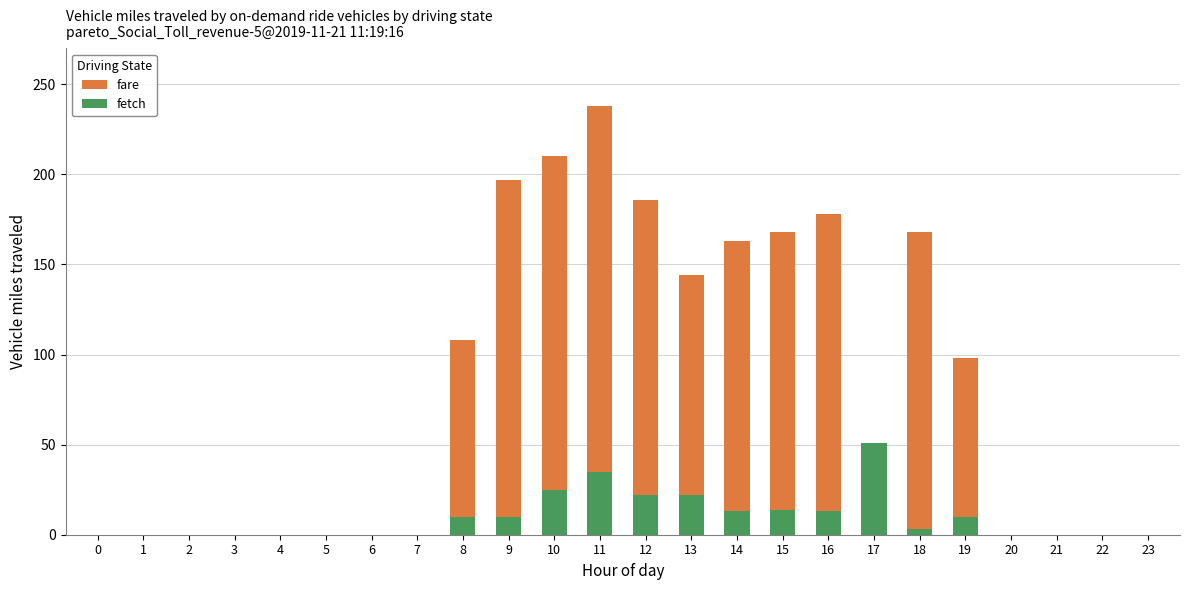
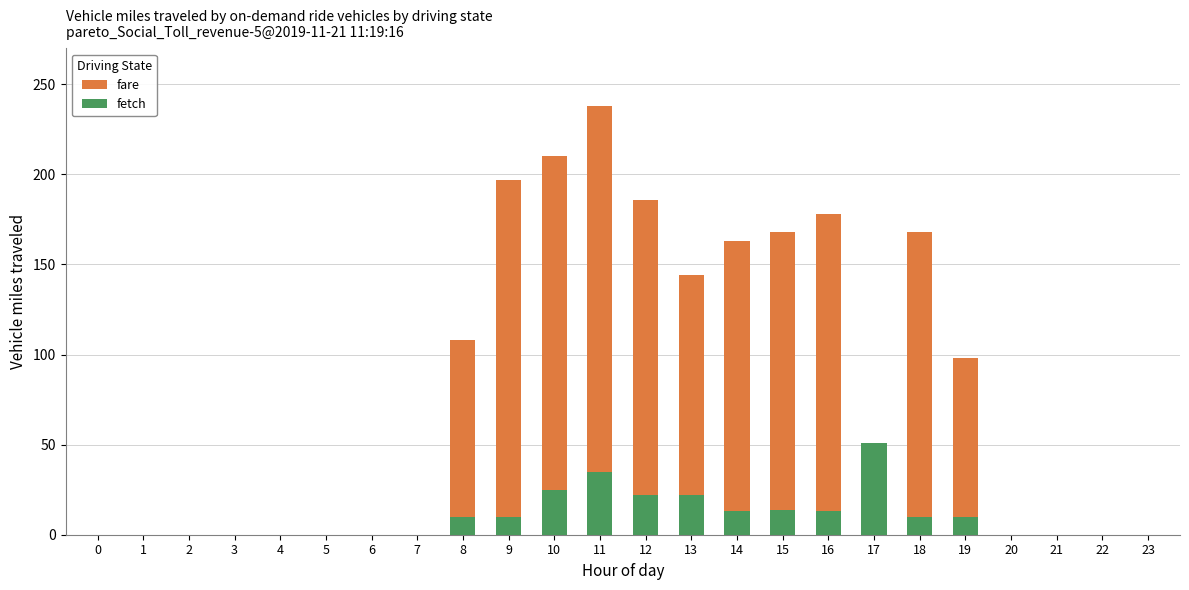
fetch, 18: 3 -> 10
